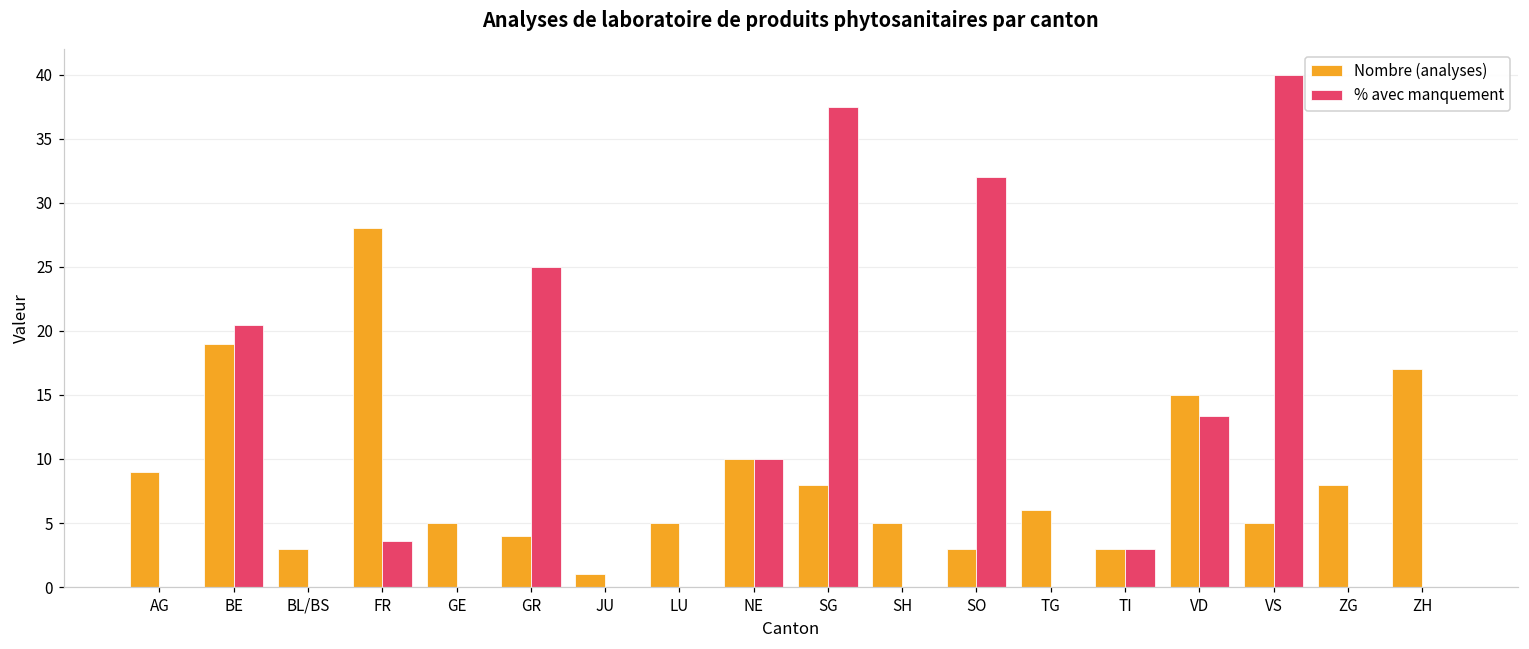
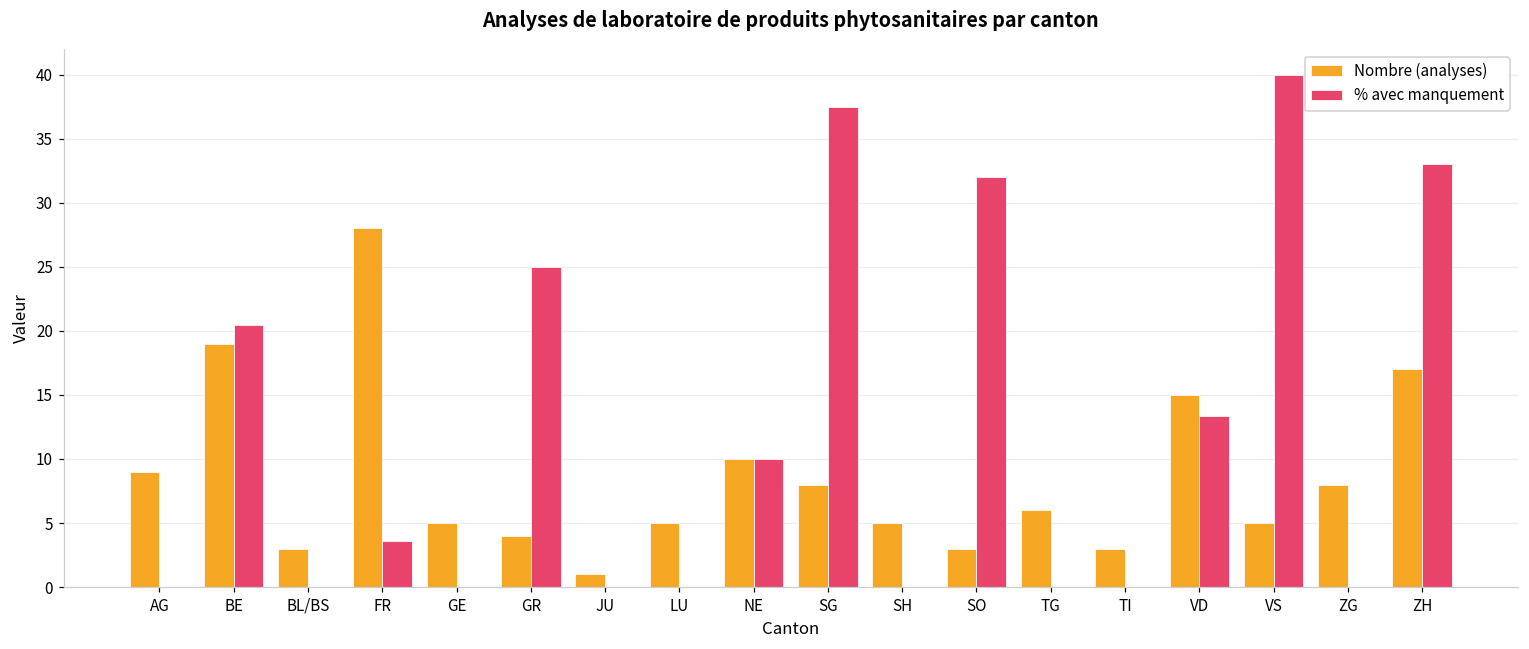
% avec manquement, TI: 3 -> 0
% avec manquement, ZH: 0 -> 33
